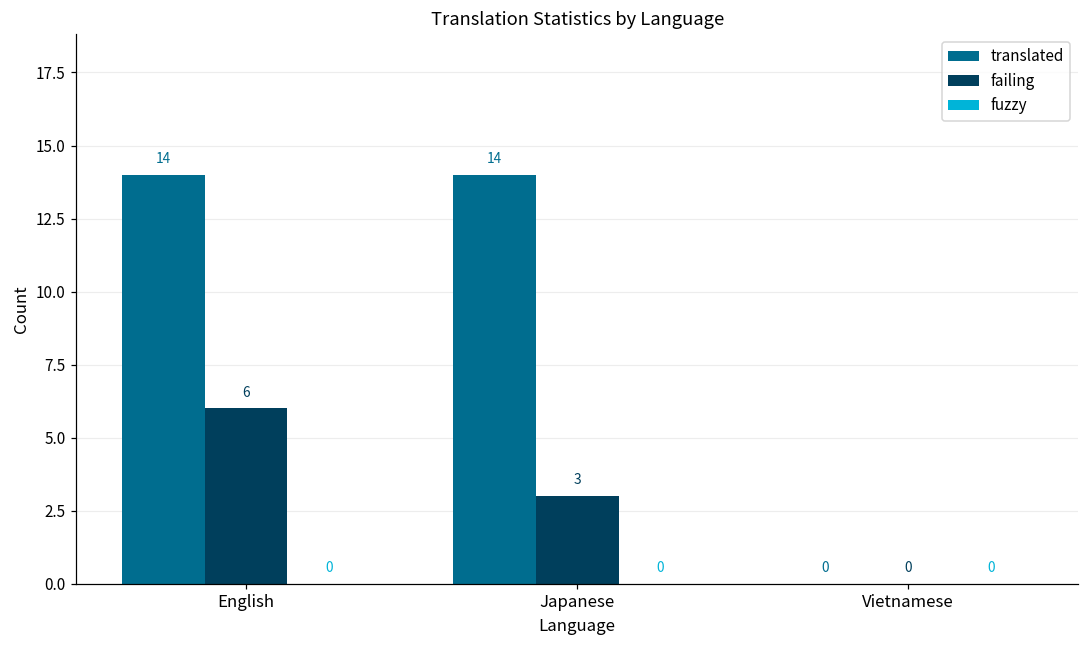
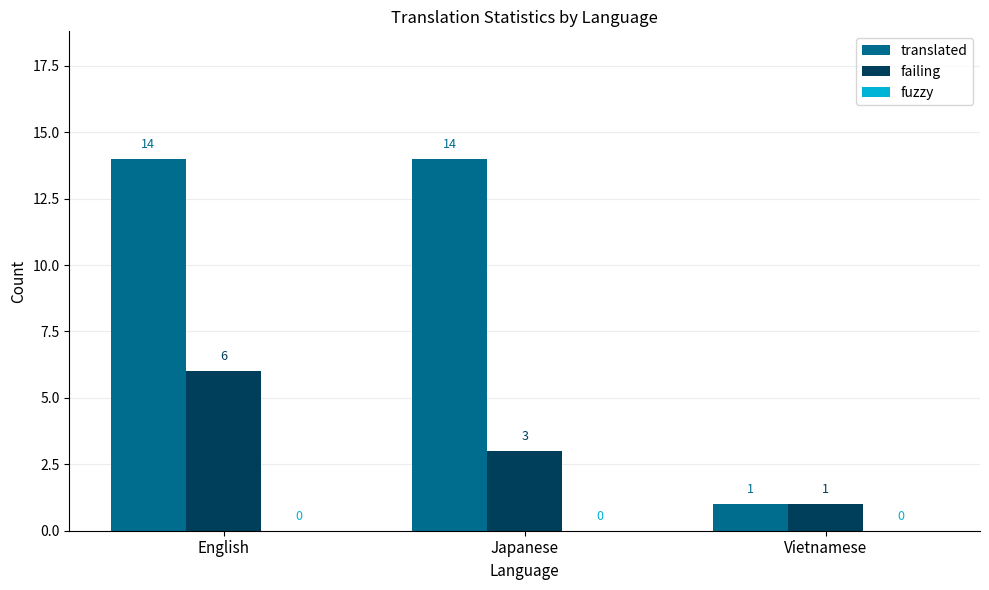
translated, Vietnamese: 0 -> 1
failing, Vietnamese: 0 -> 1
